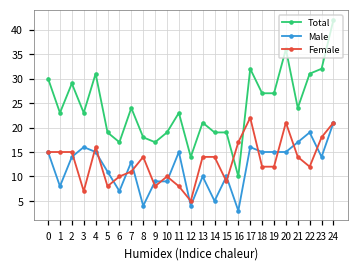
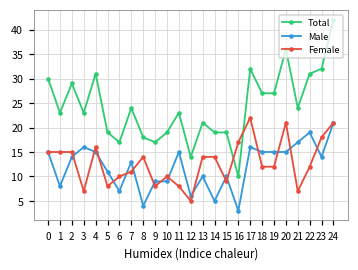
Male, 12: 4 -> 6
Female, 21: 14 -> 7
